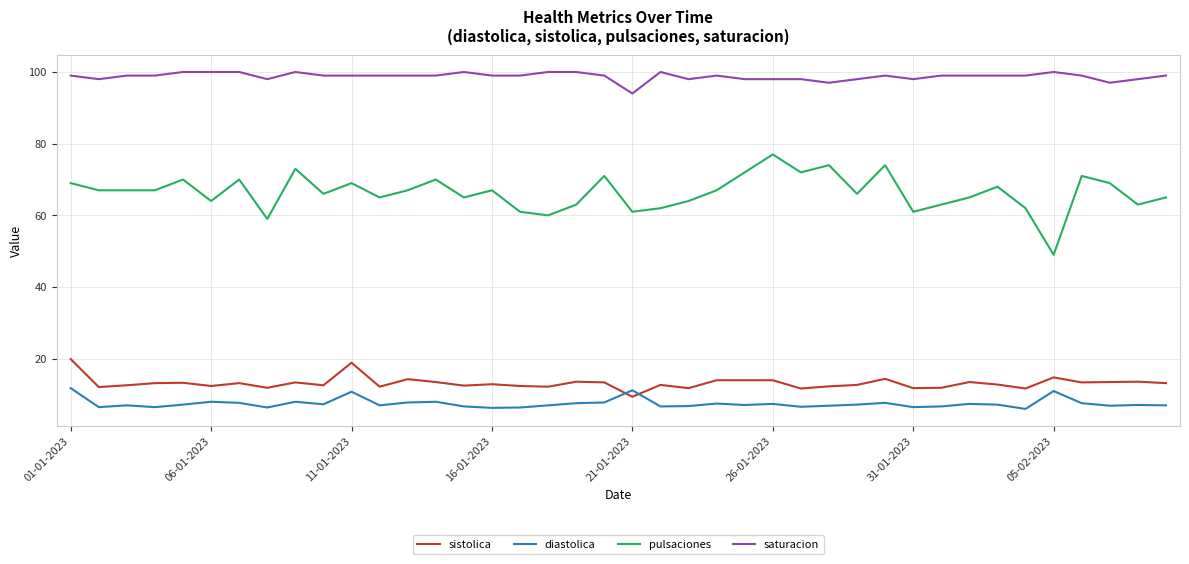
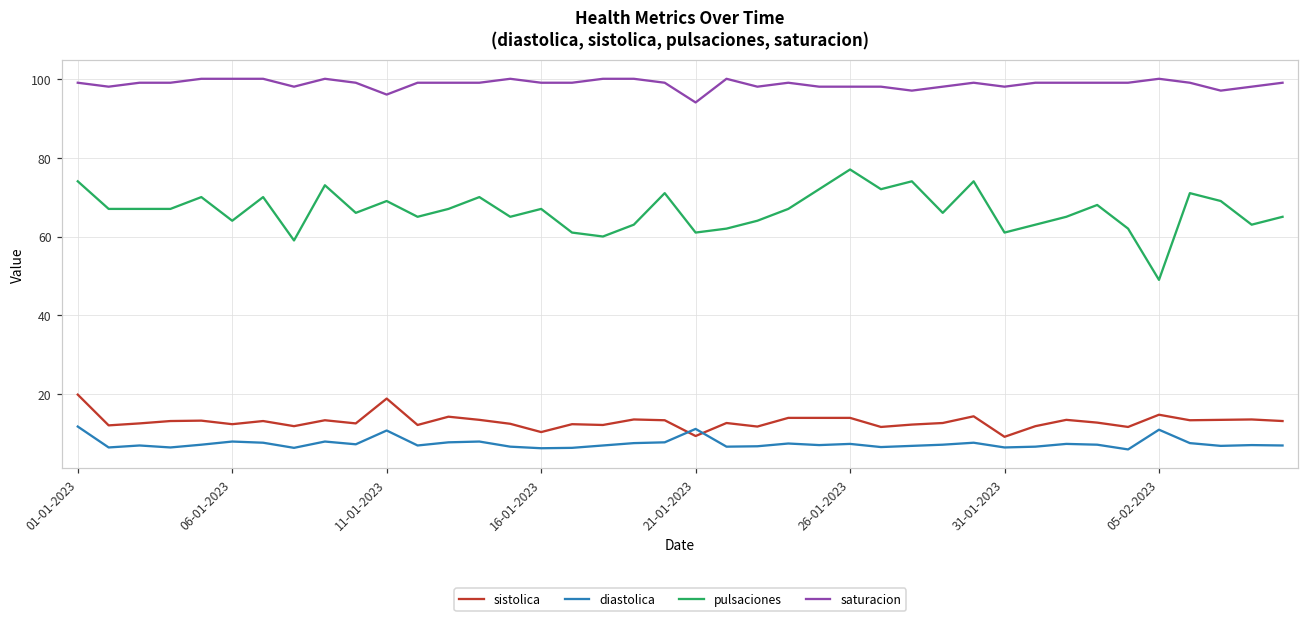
pulsaciones, 01-01-2023: 69 -> 74
saturacion, 11-01-2023: 99 -> 96
sistolica, 16-01-2023: 13 -> 10
sistolica, 31-01-2023: 12 -> 9
